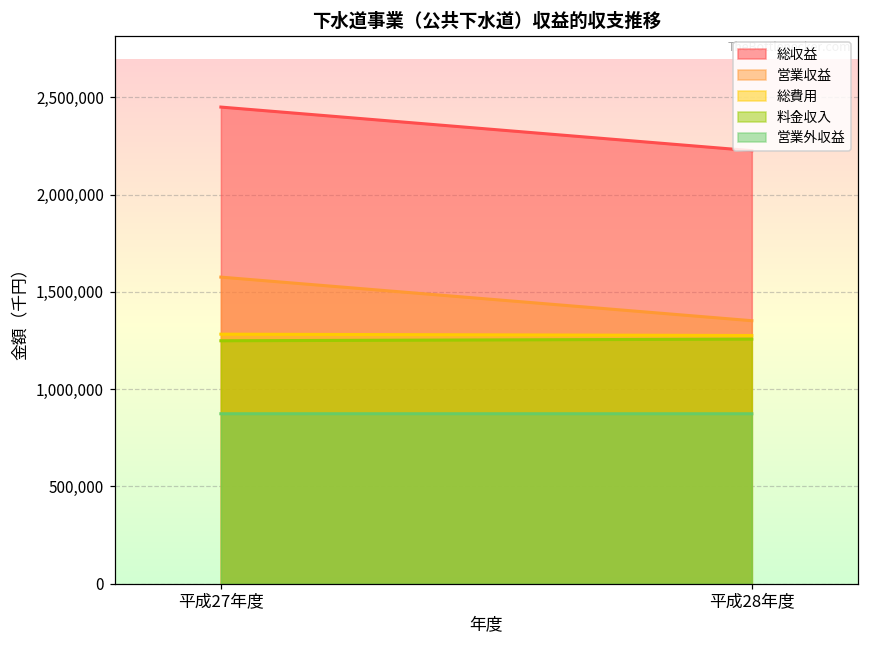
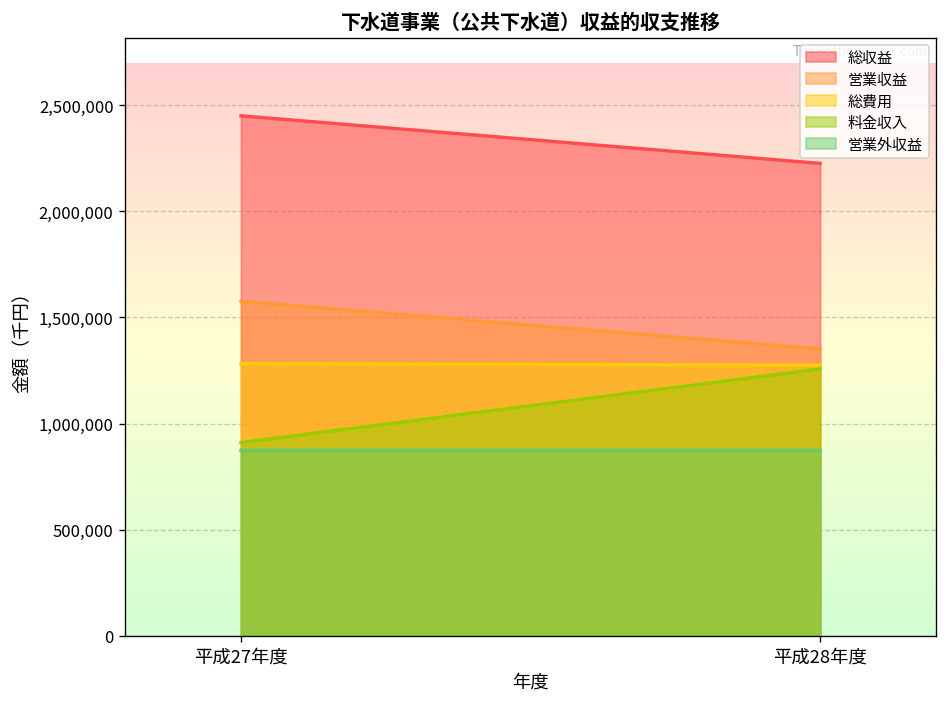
料金収入, 平成27年度: 1,250,000 -> 910,000
